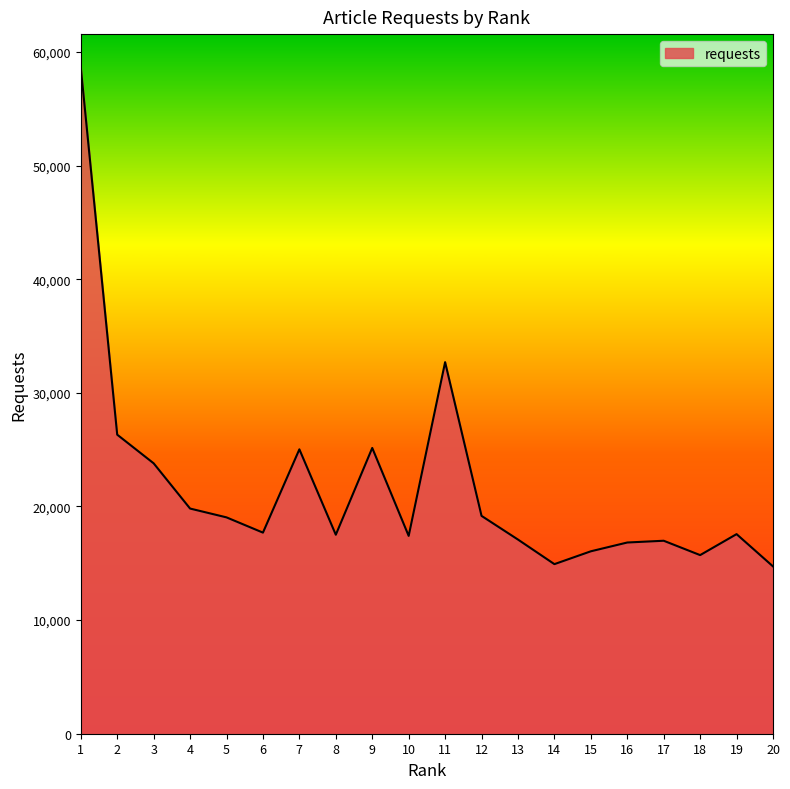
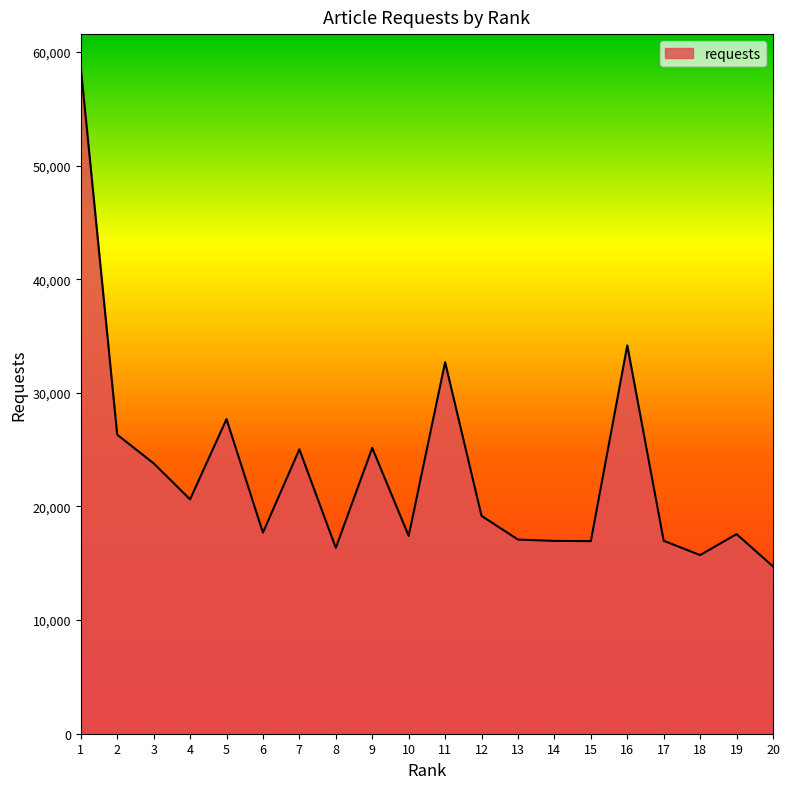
4: 19,800 -> 20,600
5: 19,000 -> 27,700
8: 17,500 -> 16,400
14: 14,900 -> 17,000
15: 16,100 -> 16,900
16: 16,800 -> 34,200
